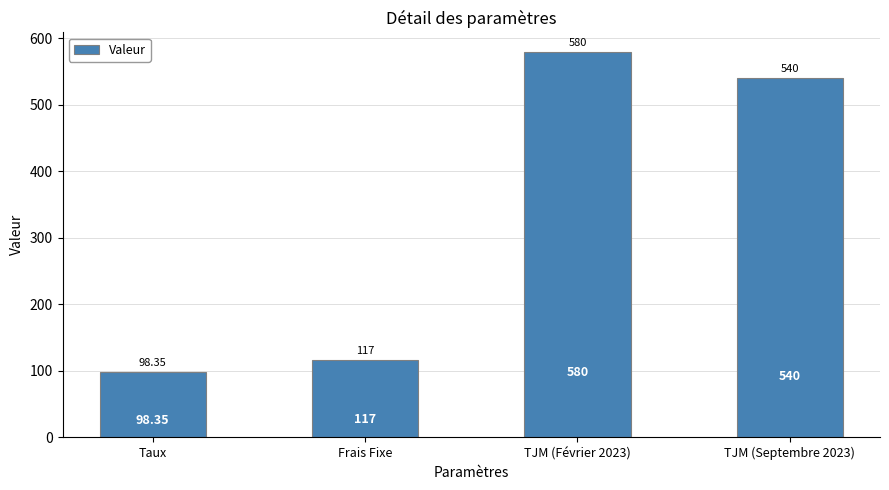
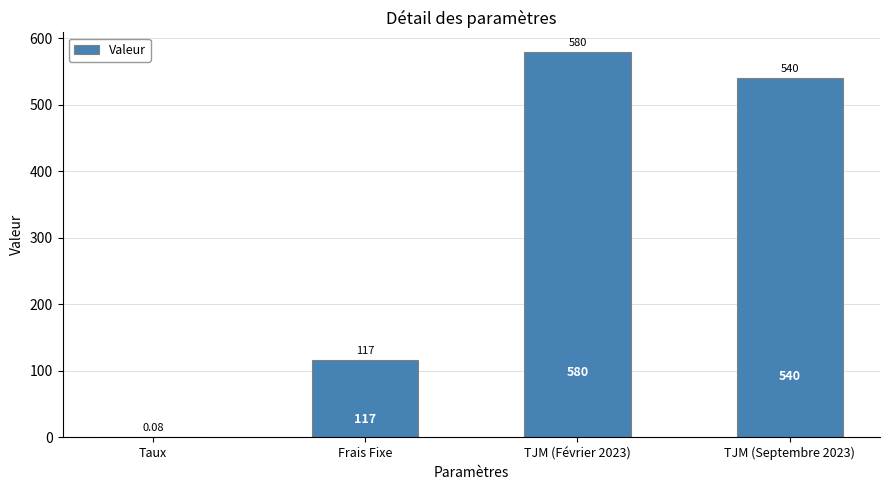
Taux: 98.35 -> 0.08
